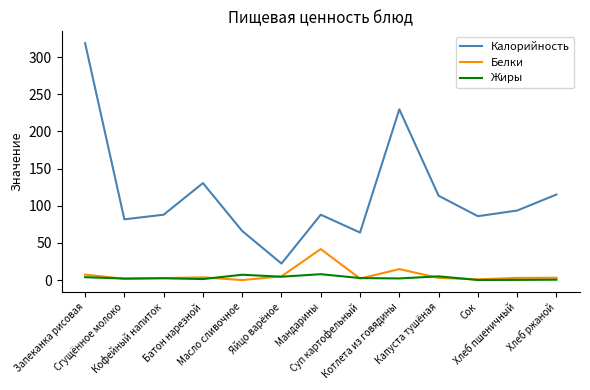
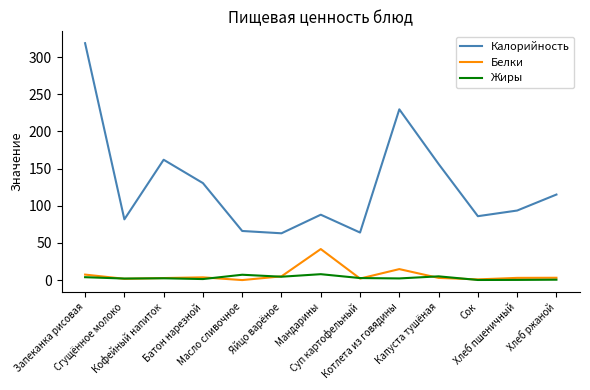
Калорийность, Кофейный напиток: 90 -> 160
Калорийность, Яйцо варёное: 20 -> 60
Калорийность, Капуста тушёная: 110 -> 160
